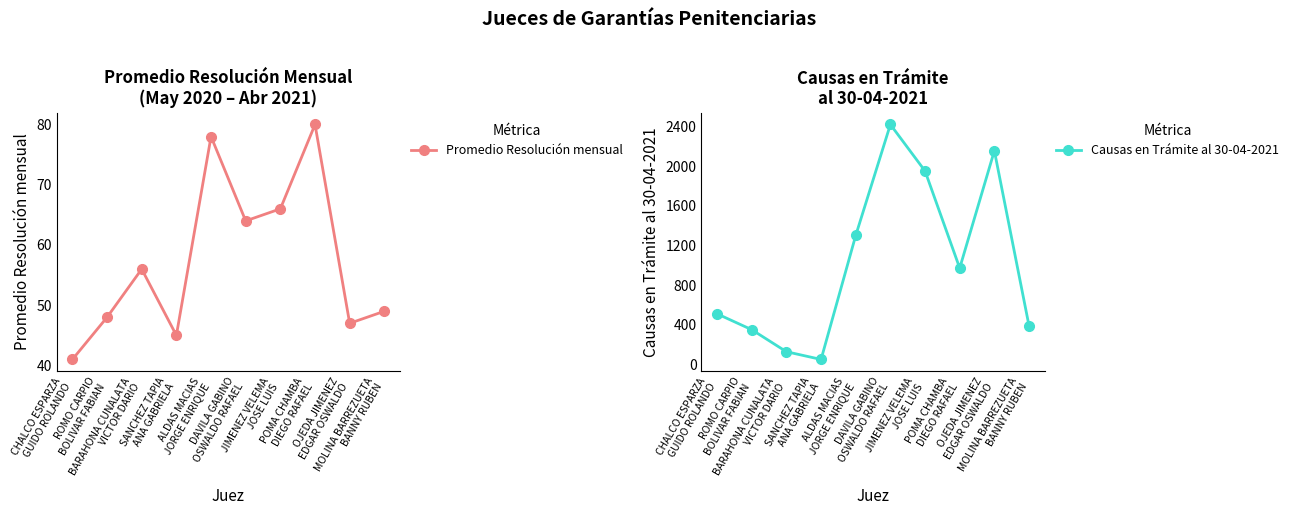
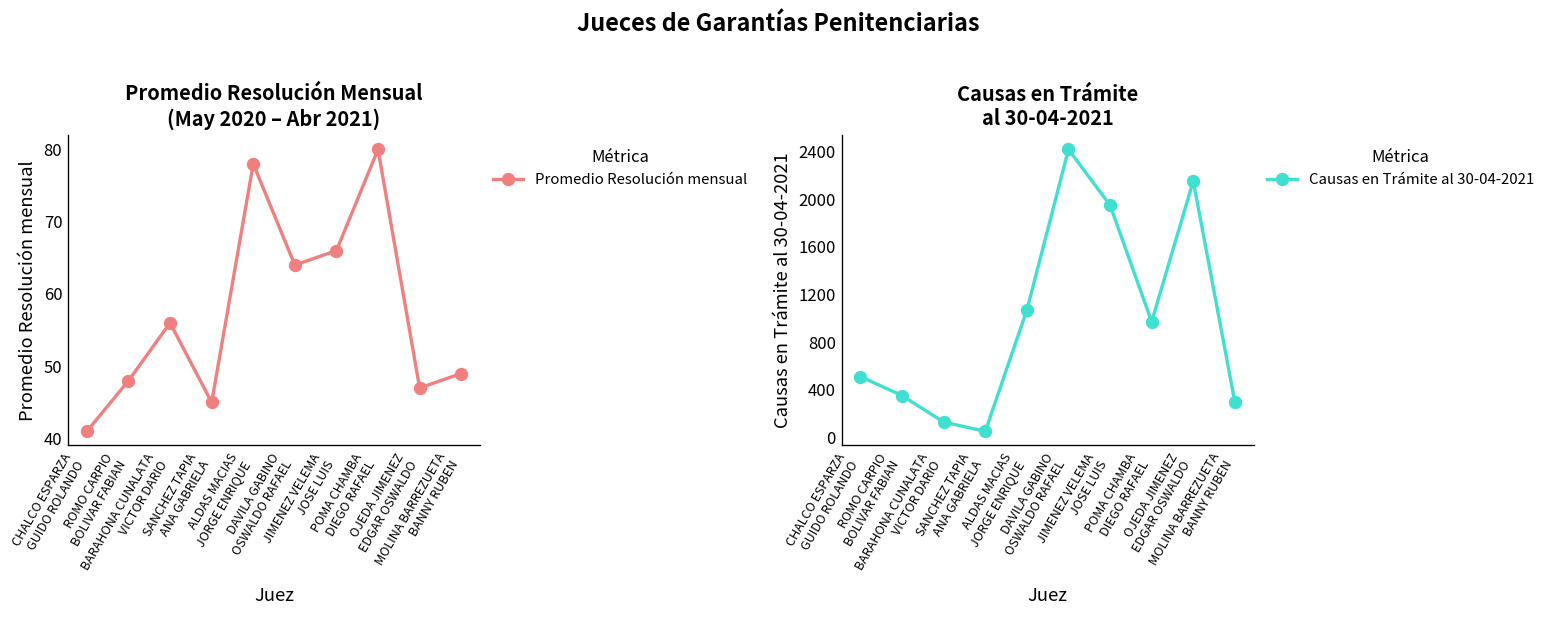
Causas en Trámite al 30-04-2021, ALDAS MACIAS JORGE ENRIQUE: 1300 -> 1100
Causas en Trámite al 30-04-2021, MOLINA BARREZUETA BANNY RUBEN: 400 -> 300
